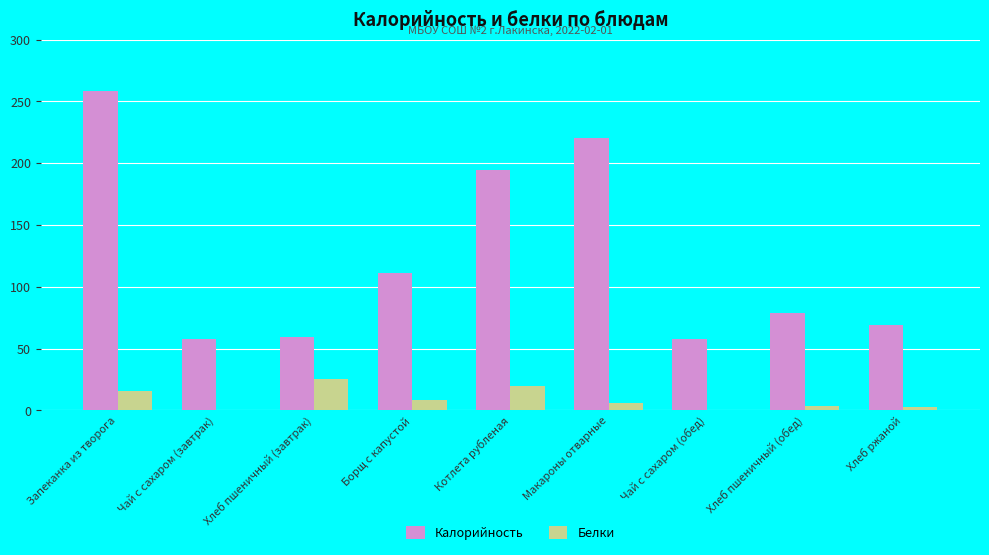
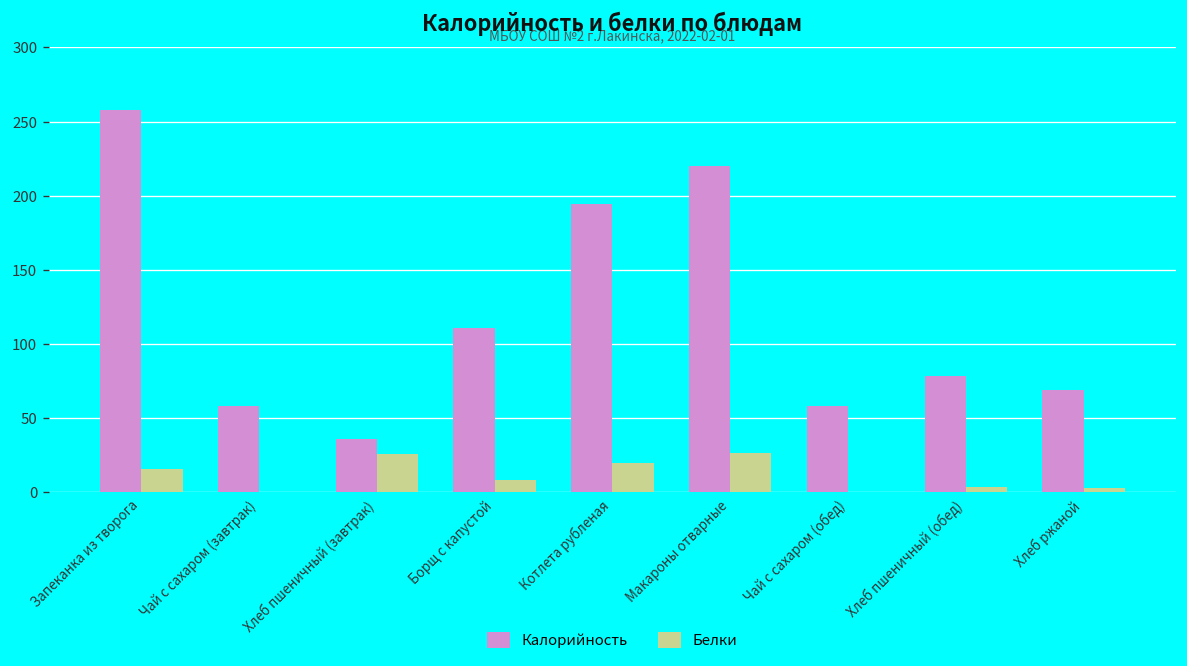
Калорийность, Хлеб пшеничный (завтрак): 59 -> 36
Белки, Макароны отварные: 6 -> 27
